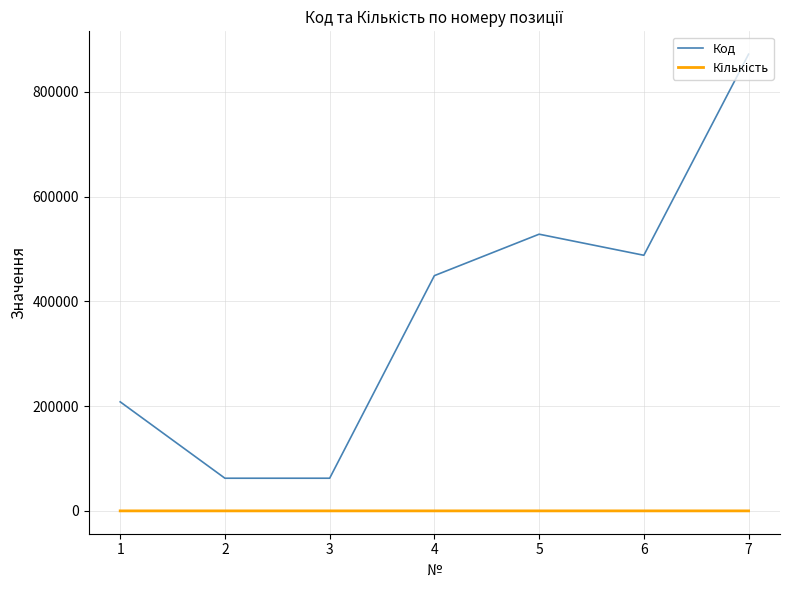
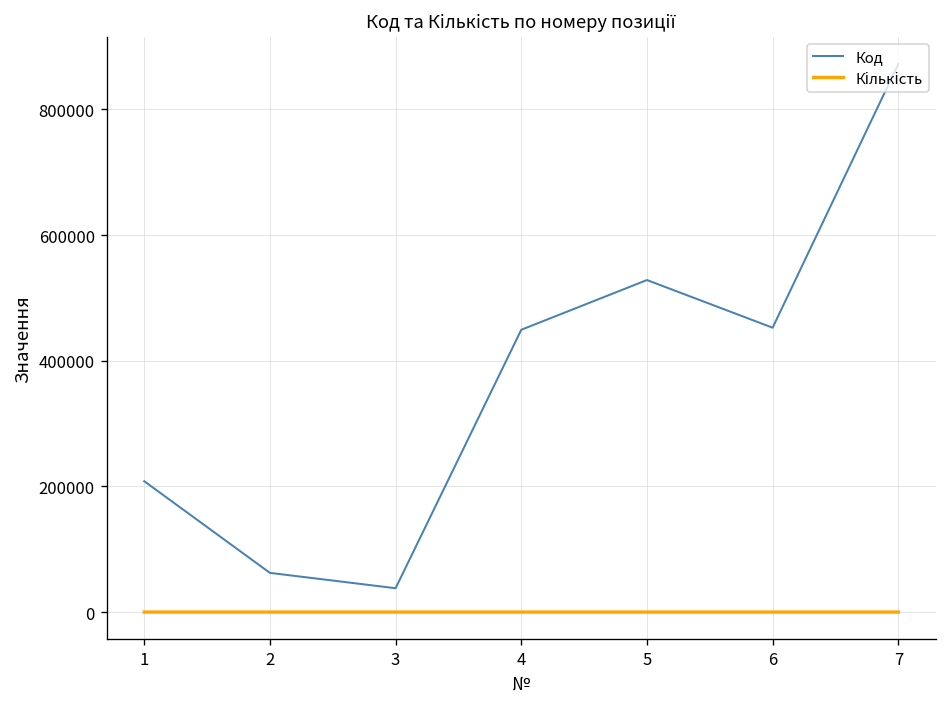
Код, 3: 60000 -> 40000
Код, 6: 490000 -> 450000
